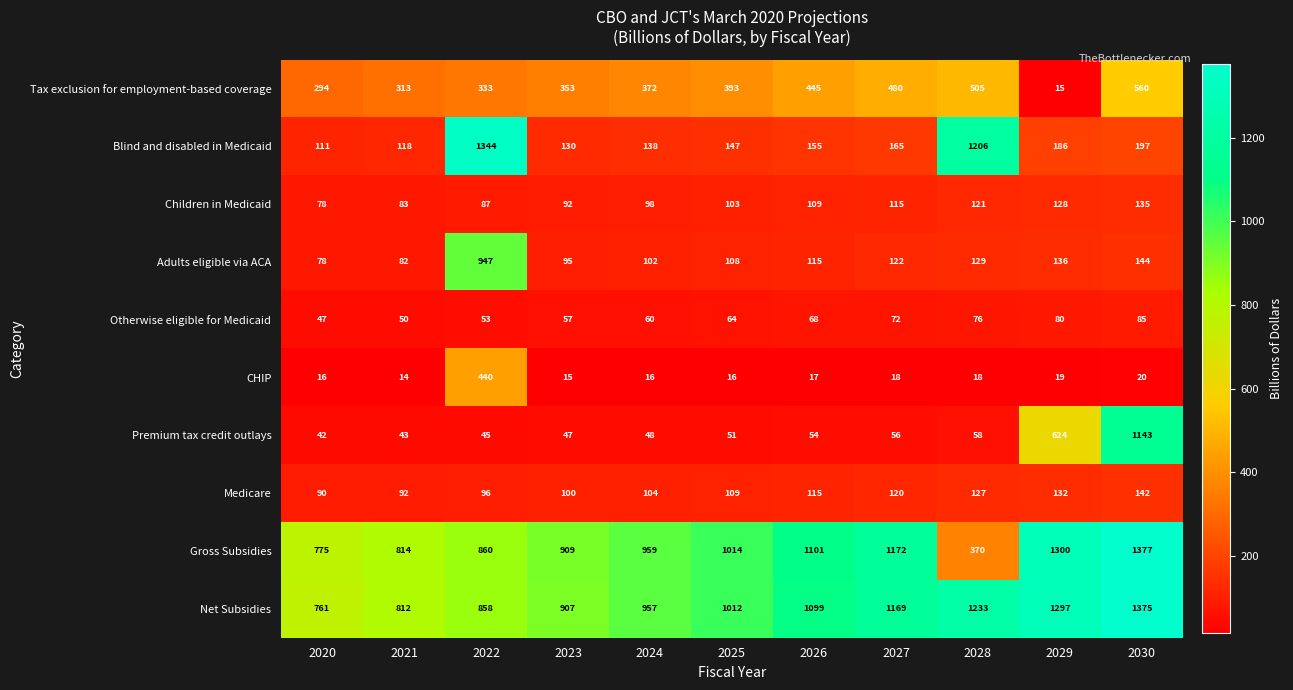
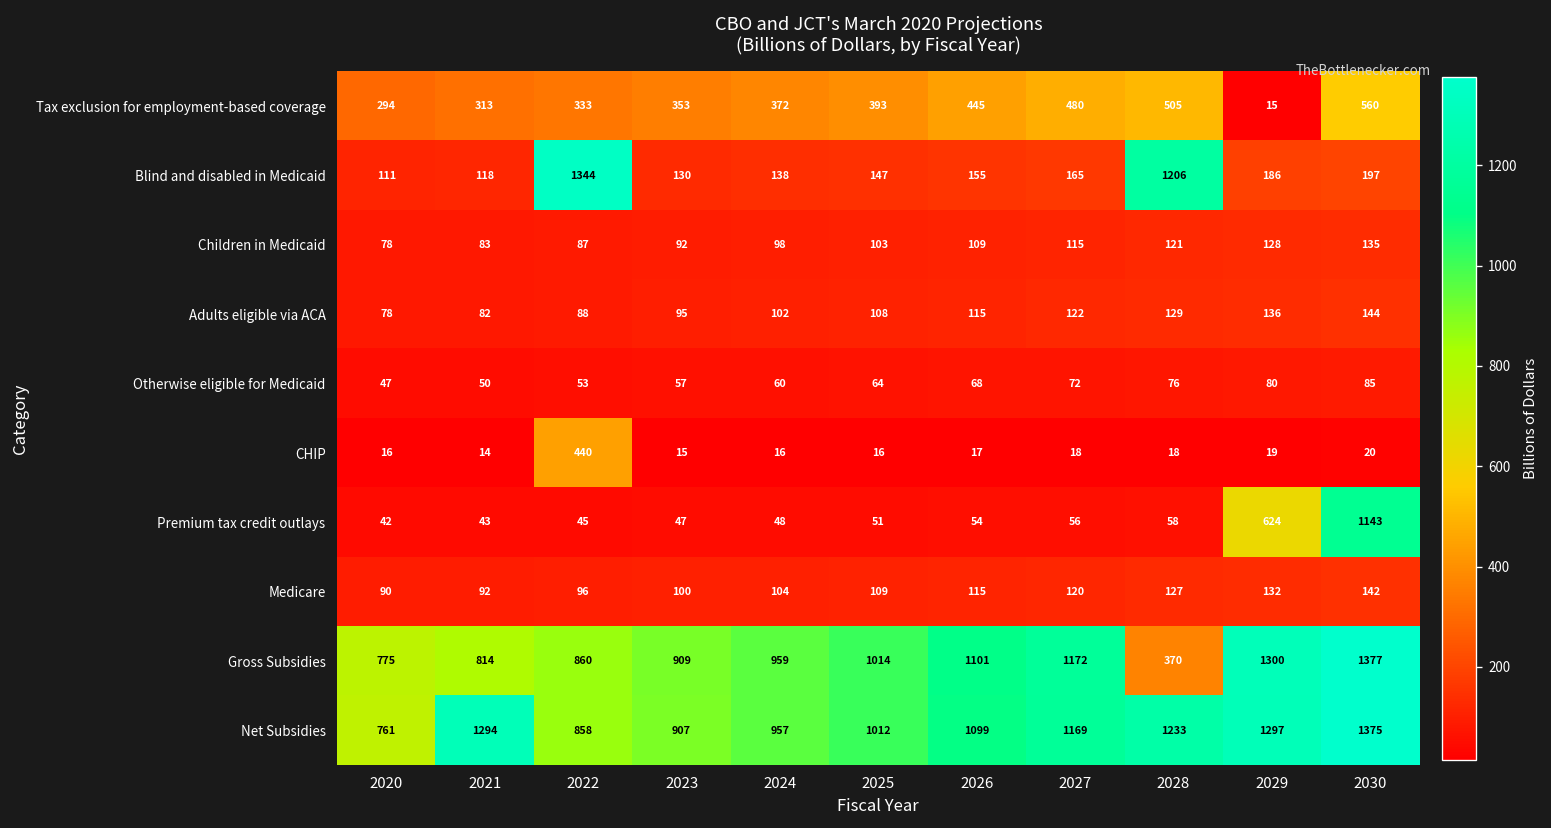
Adults eligible via ACA, 2022: 947 -> 88
Net Subsidies, 2021: 812 -> 1294
